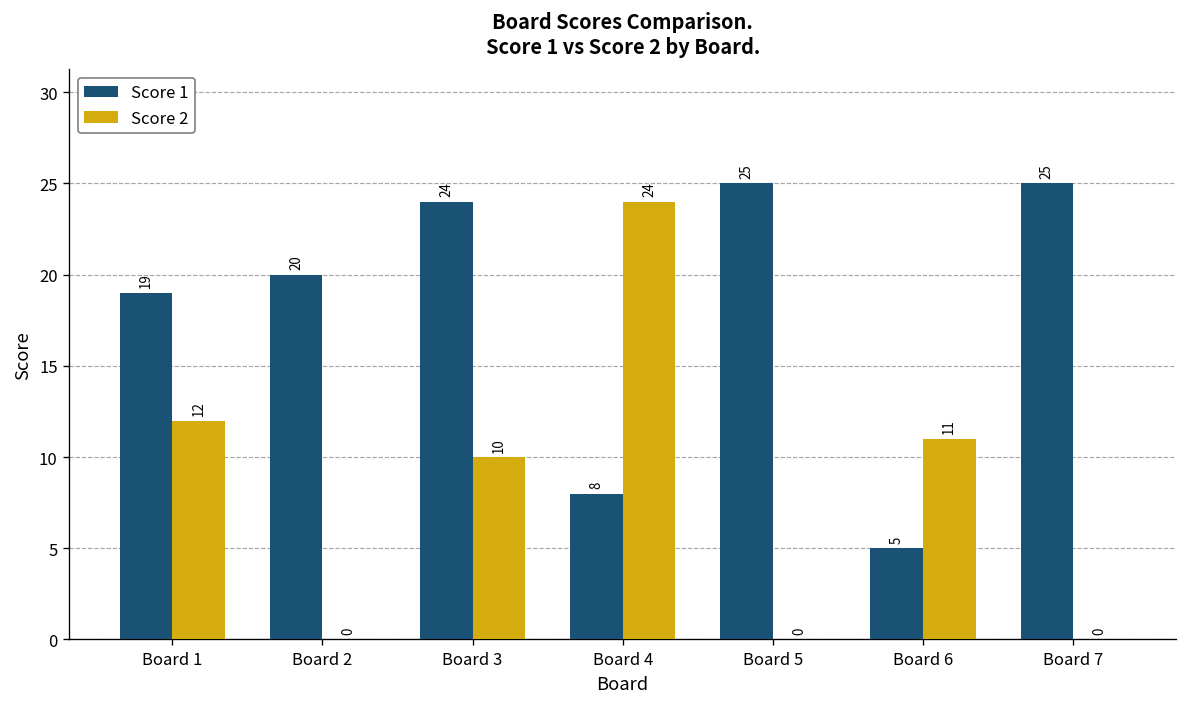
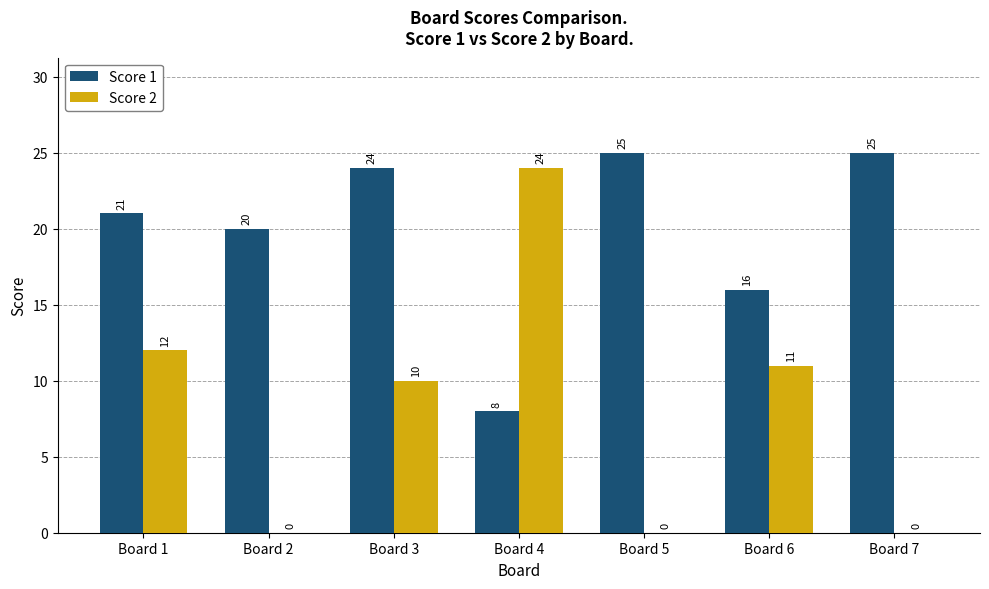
Score 1, Board 1: 19 -> 21
Score 1, Board 6: 5 -> 16
